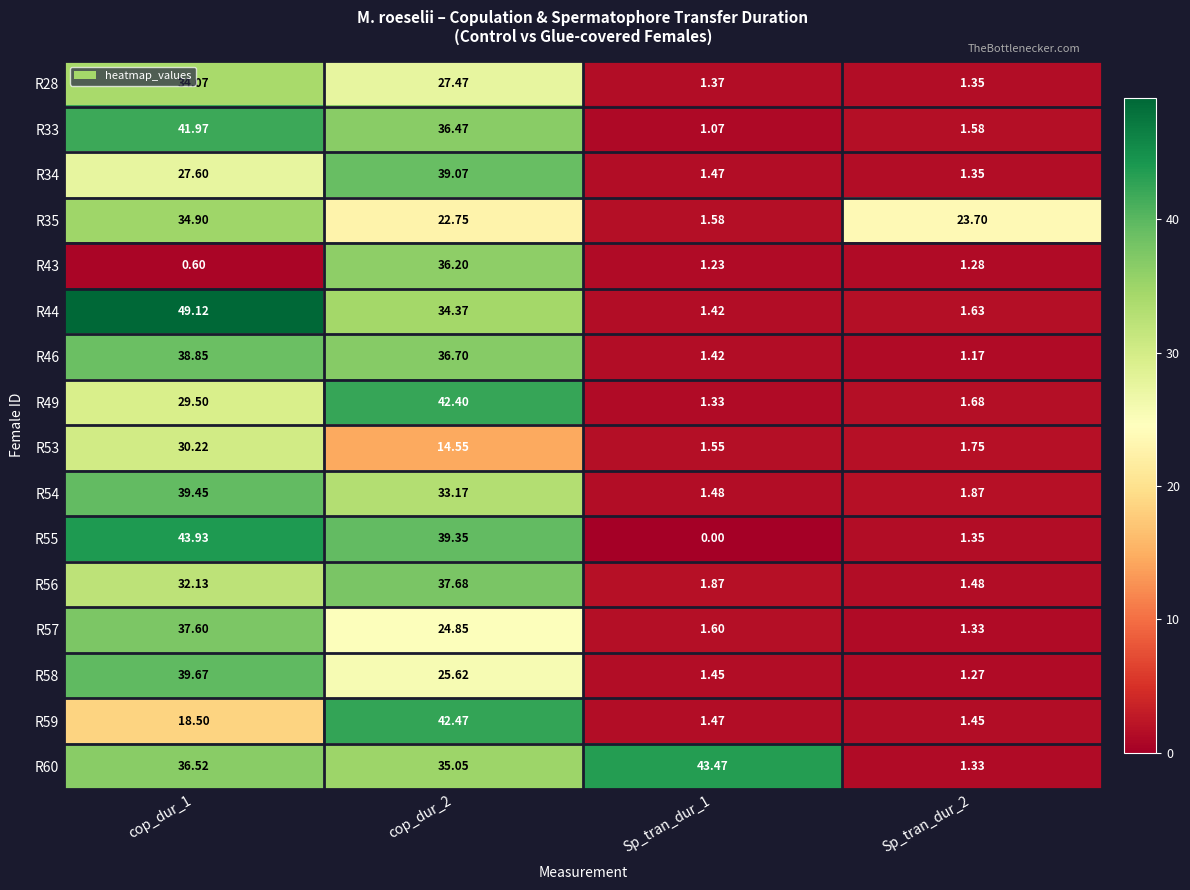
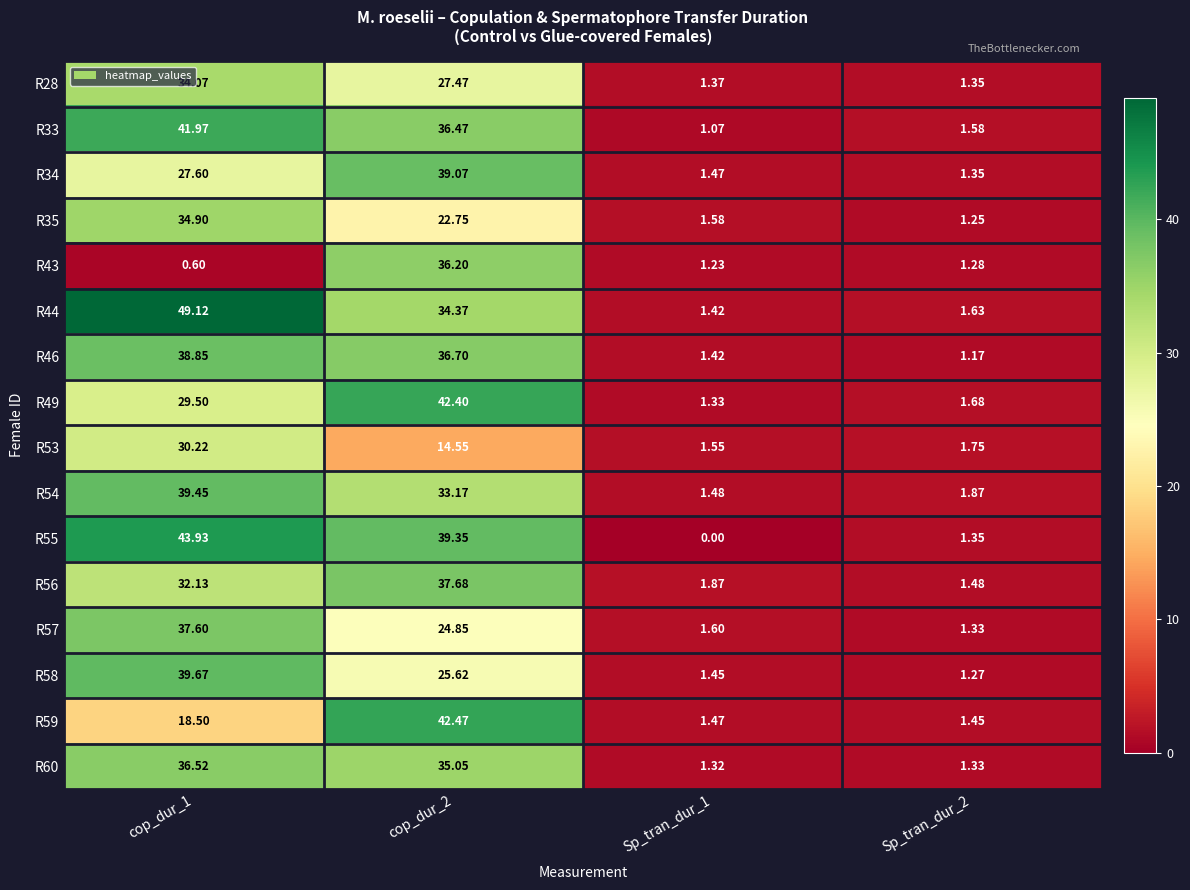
R35, Sp_tran_dur_2: 23.70 -> 1.25
R60, Sp_tran_dur_1: 43.47 -> 1.32
